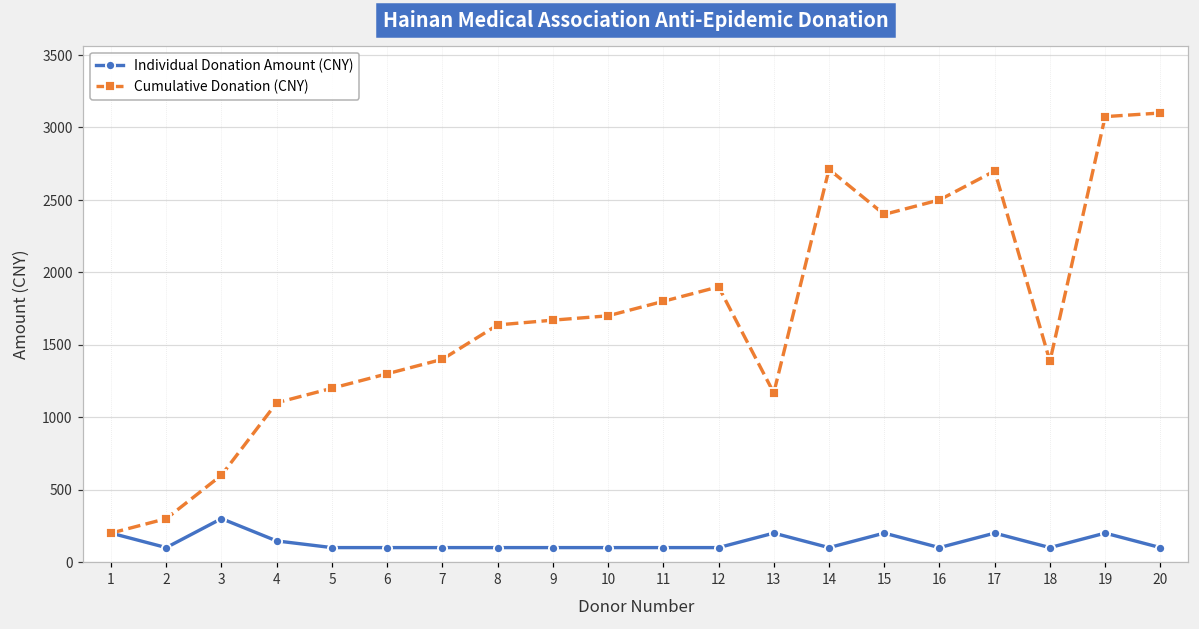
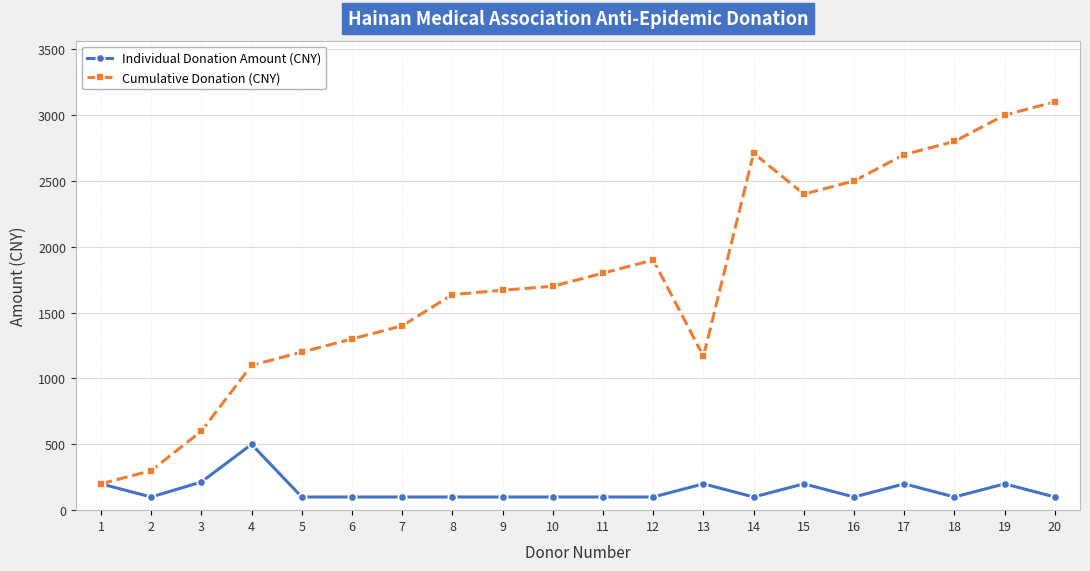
Individual Donation Amount (CNY), 3: 300 -> 210
Individual Donation Amount (CNY), 4: 150 -> 500
Cumulative Donation (CNY), 18: 1390 -> 2800
Cumulative Donation (CNY), 19: 3080 -> 3000
